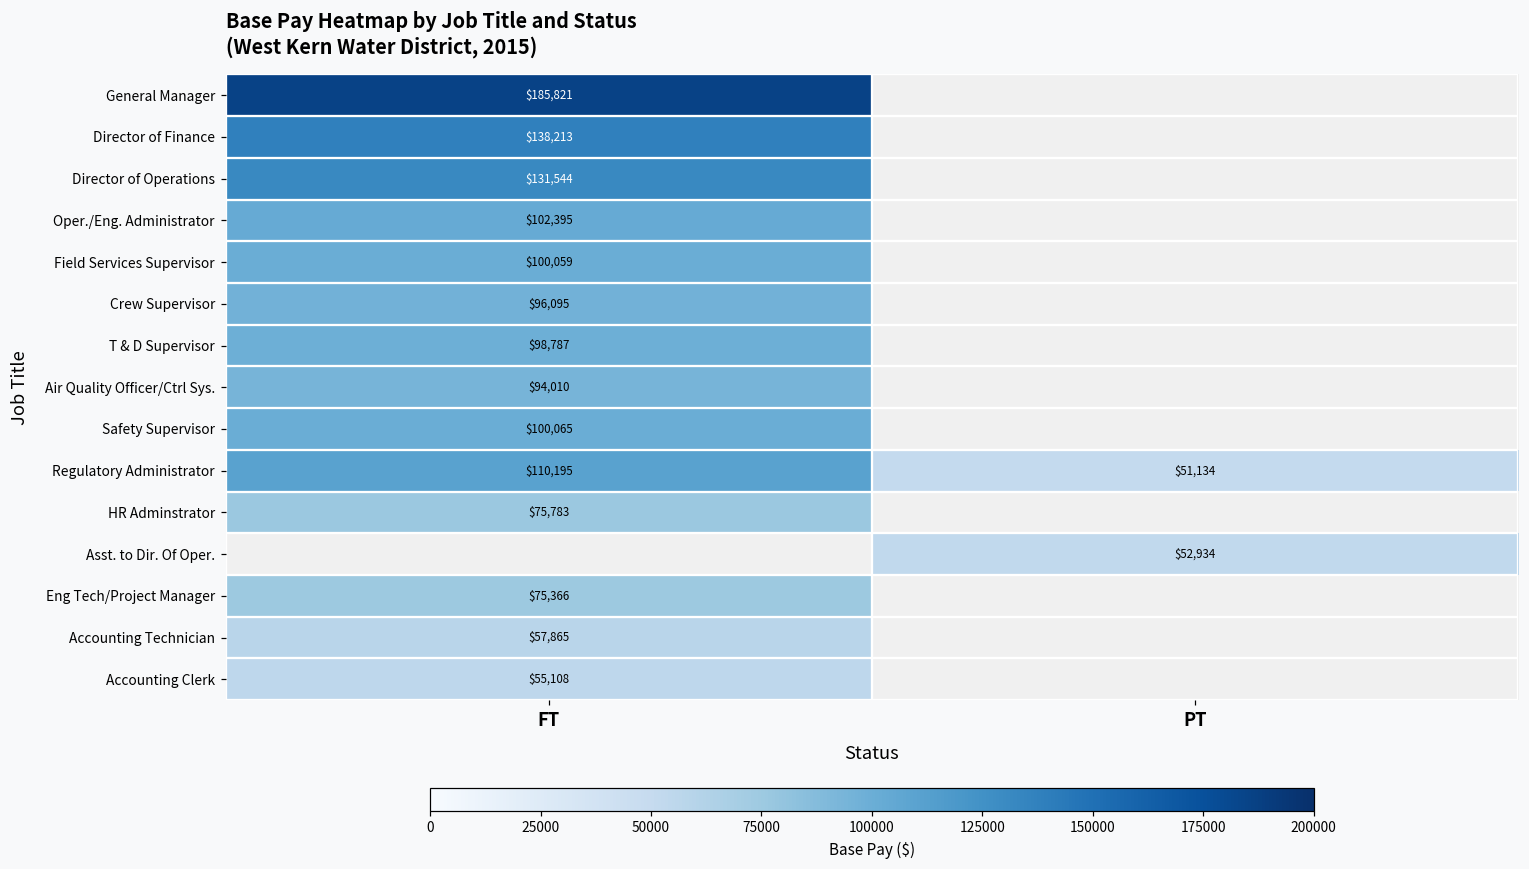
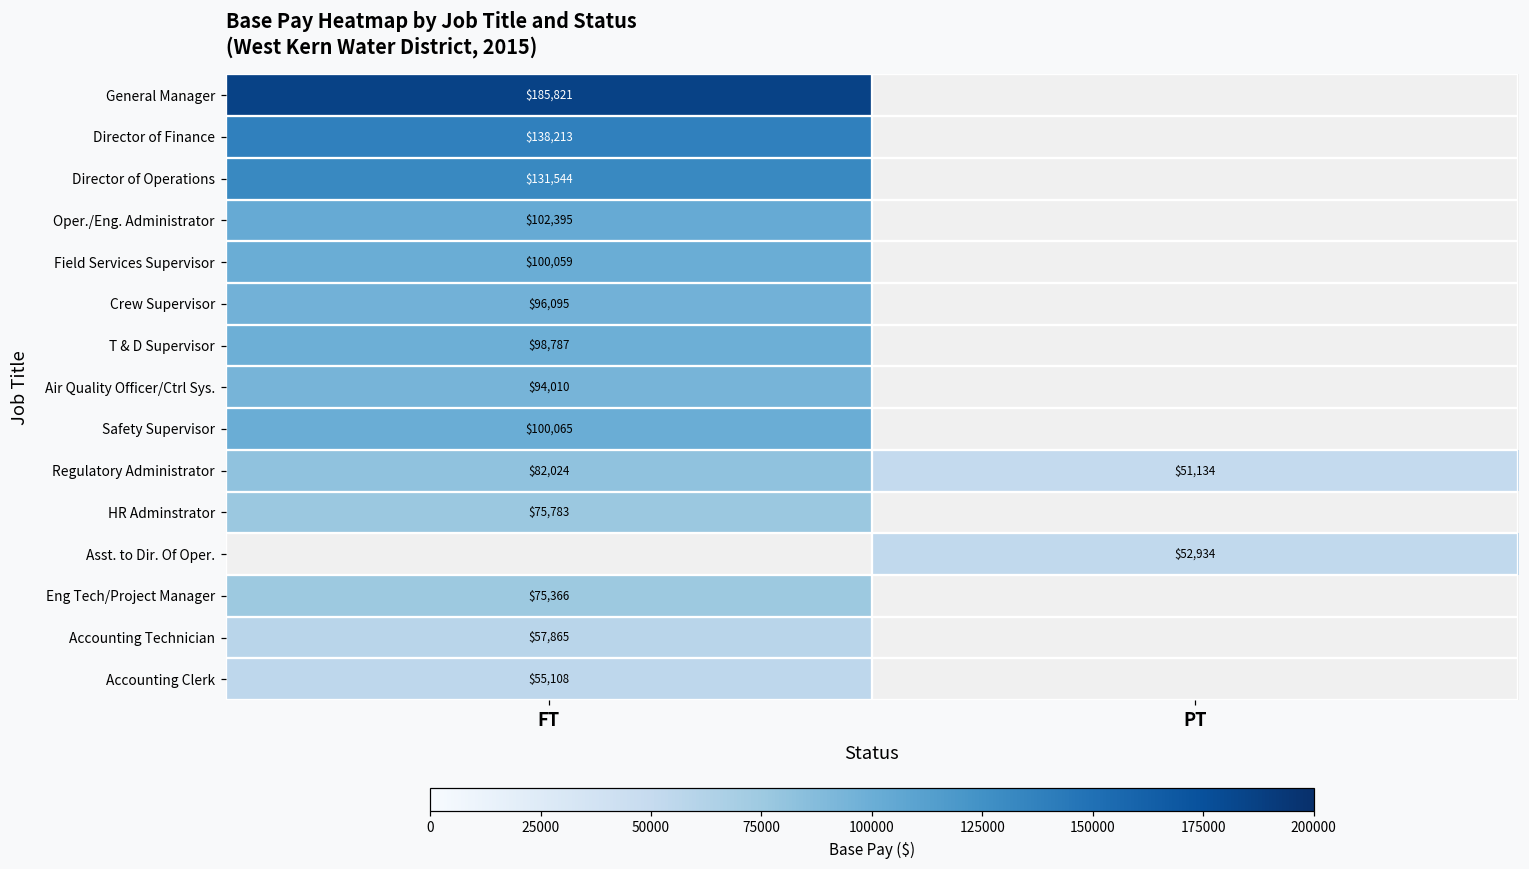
Regulatory Administrator, FT: $110,195 -> $82,024
